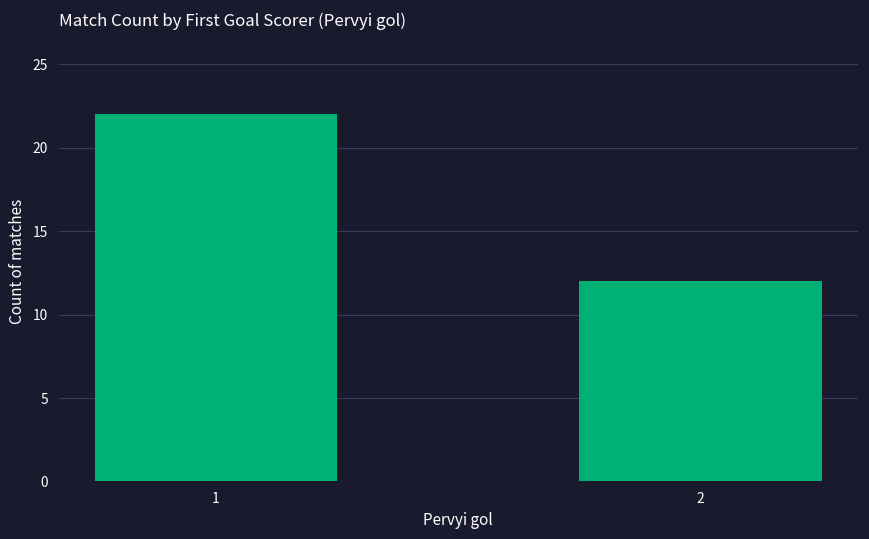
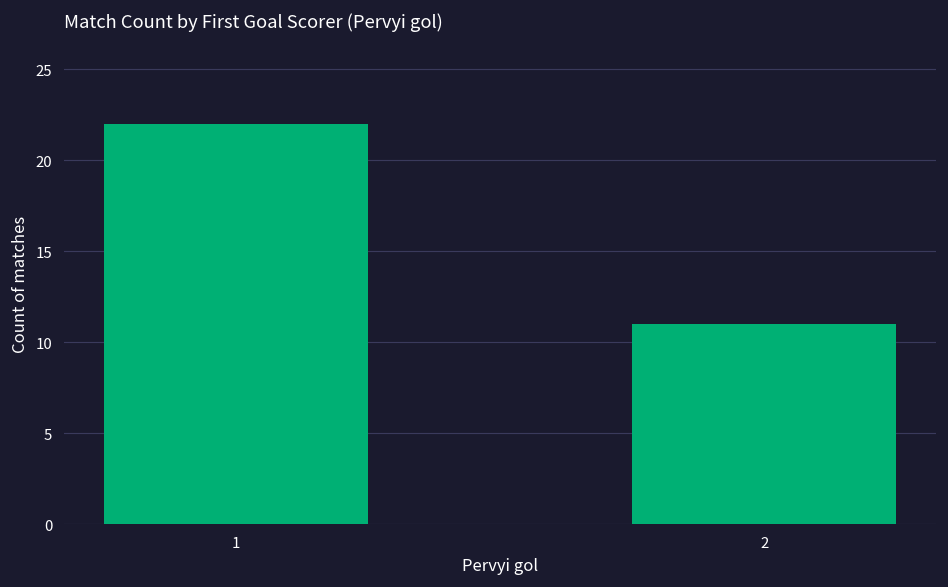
2: 12 -> 11
